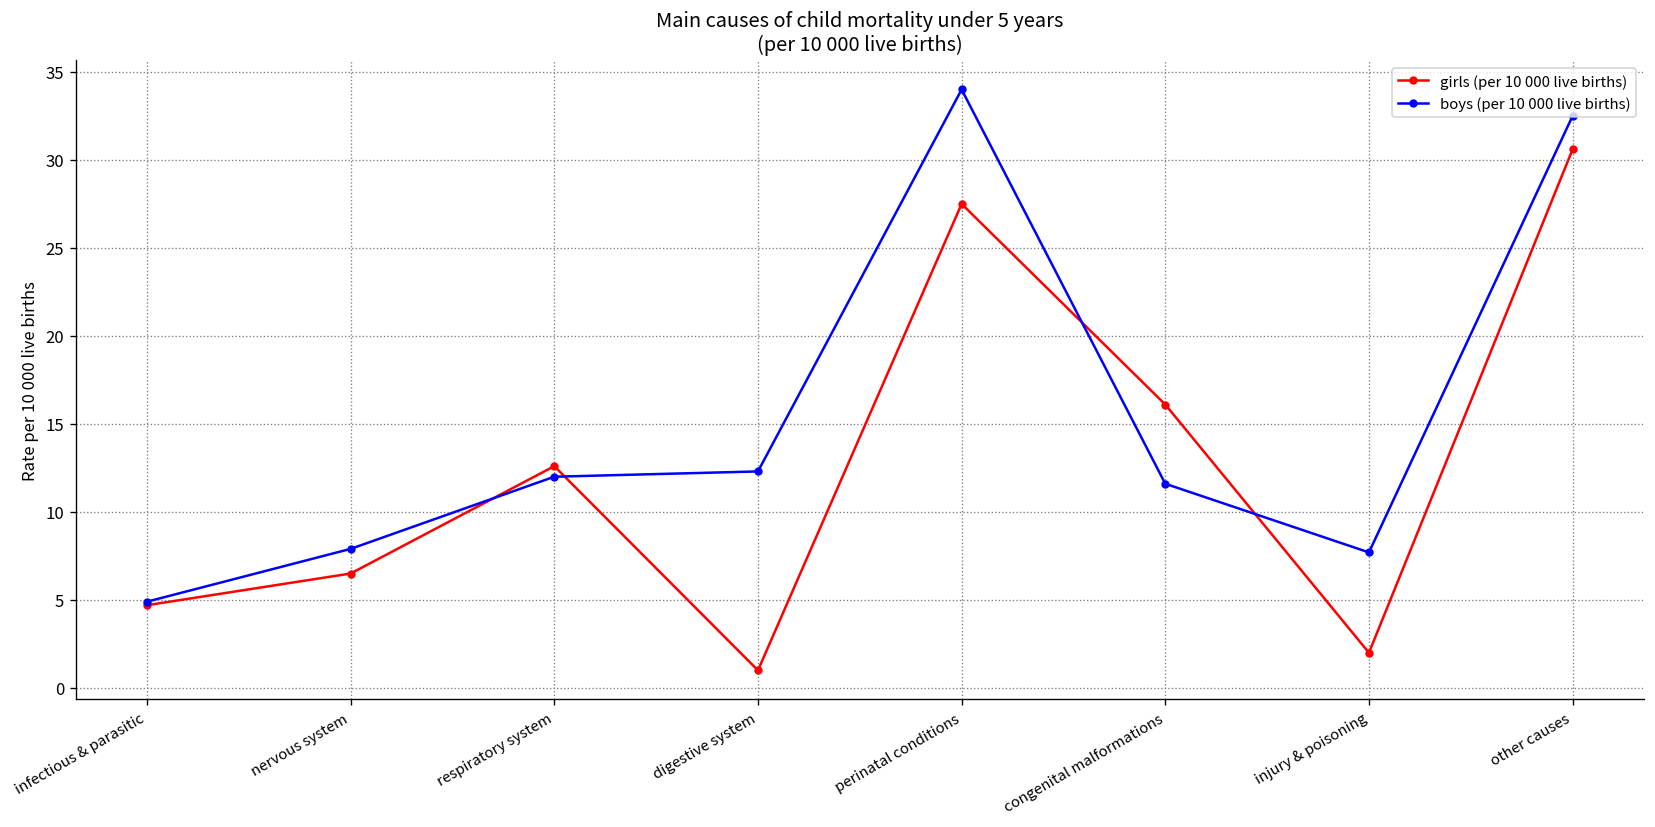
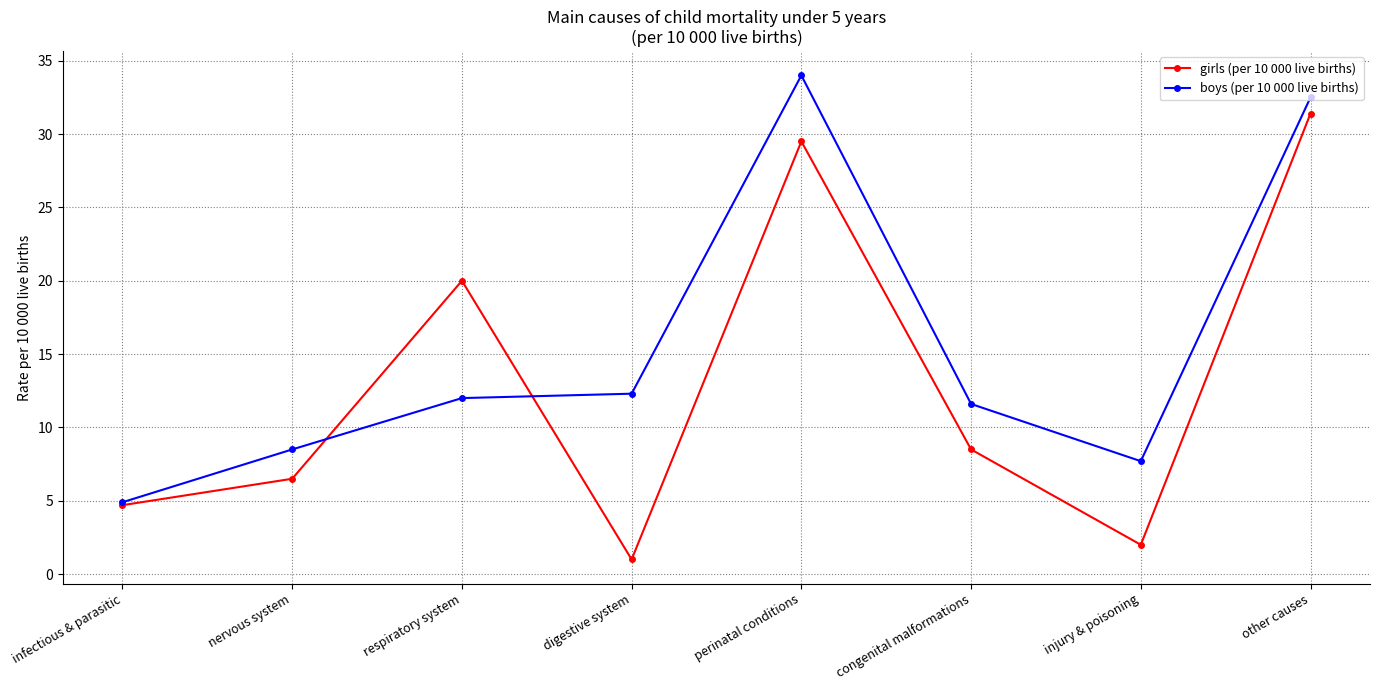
boys (per 10 000 live births), nervous system: 7.9 -> 8.5
girls (per 10 000 live births), respiratory system: 12.6 -> 20.0
girls (per 10 000 live births), perinatal conditions: 27.5 -> 29.5
girls (per 10 000 live births), congenital malformations: 16.1 -> 8.5
girls (per 10 000 live births), other causes: 30.6 -> 31.4
